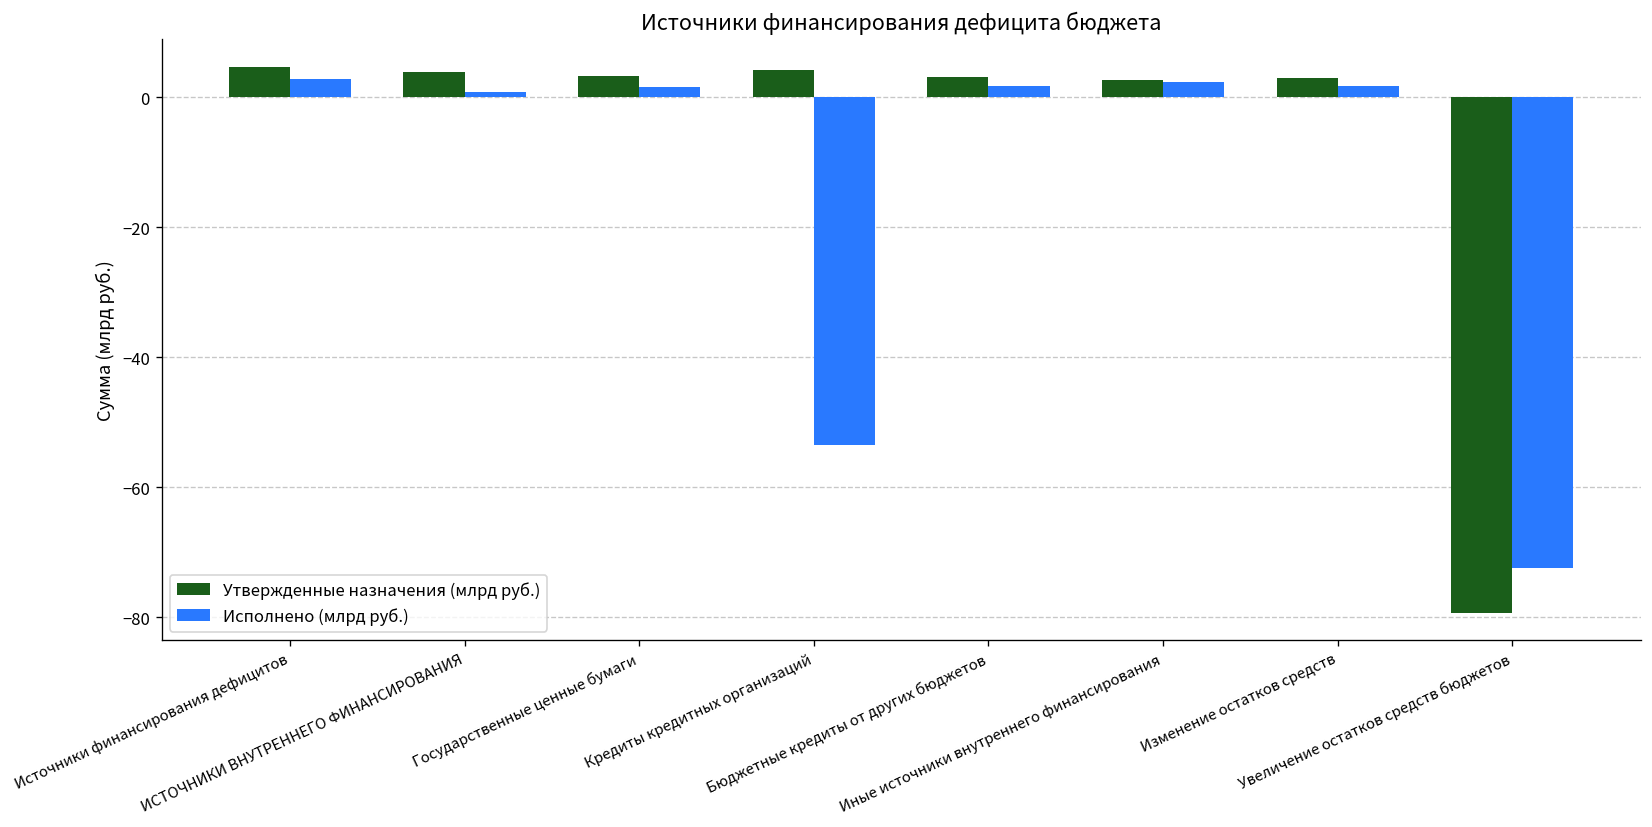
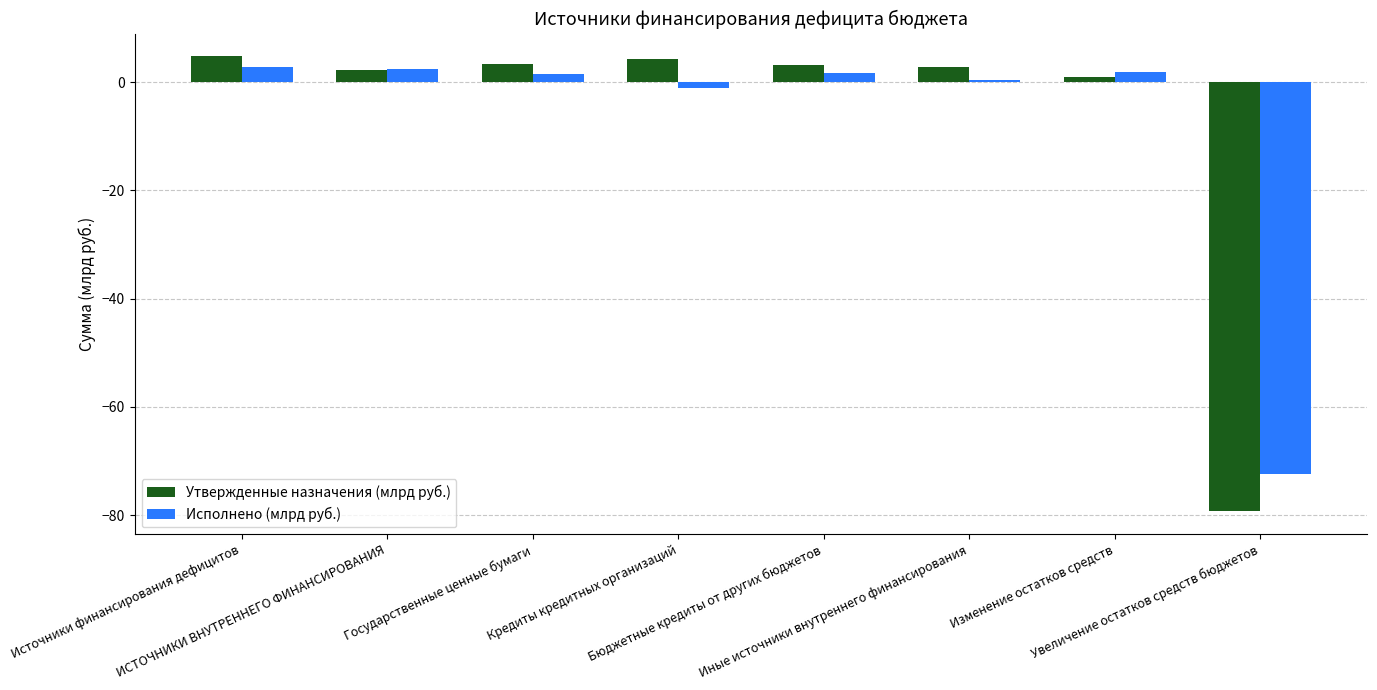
Утвержденные назначения (млрд руб.), ИСТОЧНИКИ ВНУТРЕННЕГО ФИНАНСИРОВАНИЯ: 4 -> 2
Исполнено (млрд руб.), ИСТОЧНИКИ ВНУТРЕННЕГО ФИНАНСИРОВАНИЯ: 1 -> 2
Исполнено (млрд руб.), Кредиты кредитных организаций: -54 -> -1
Исполнено (млрд руб.), Иные источники внутреннего финансирования: 2 -> 0
Утвержденные назначения (млрд руб.), Изменение остатков средств: 3 -> 1
